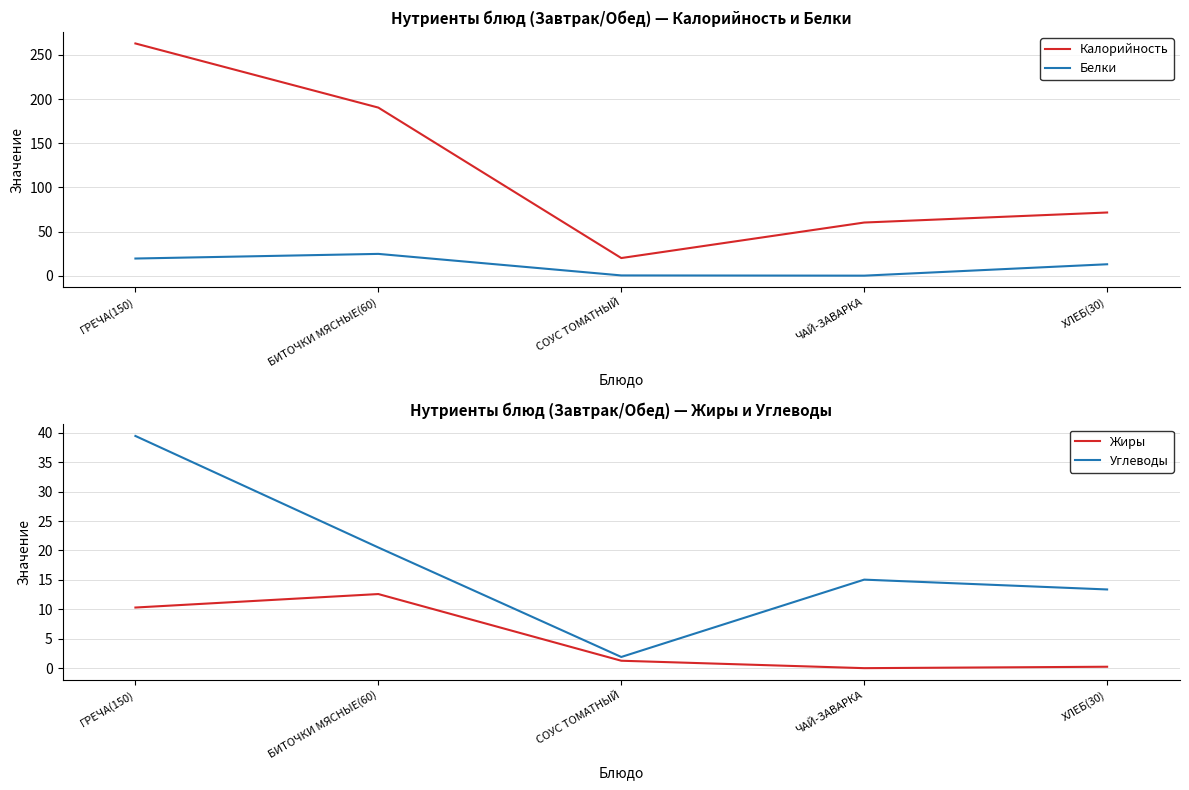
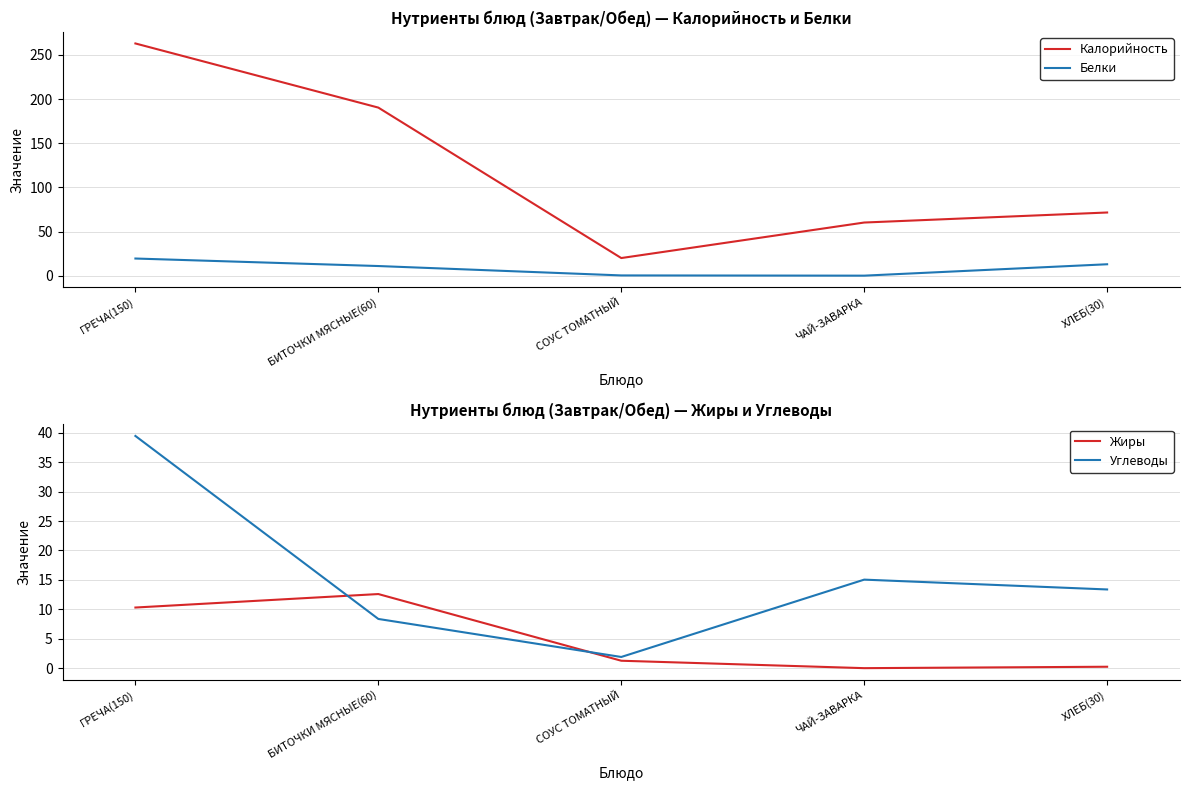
Нутриенты блюд (Завтрак/Обед) — Калорийность и Белки, Белки, БИТОЧКИ МЯСНЫЕ(60): 20 -> 10
Нутриенты блюд (Завтрак/Обед) — Жиры и Углеводы, Углеводы, БИТОЧКИ МЯСНЫЕ(60): 21 -> 8
